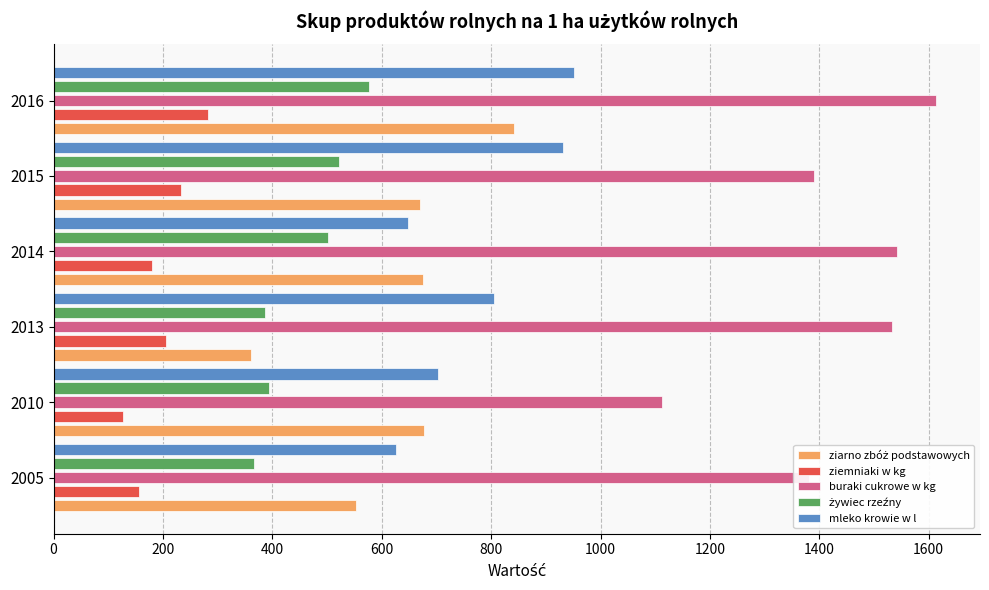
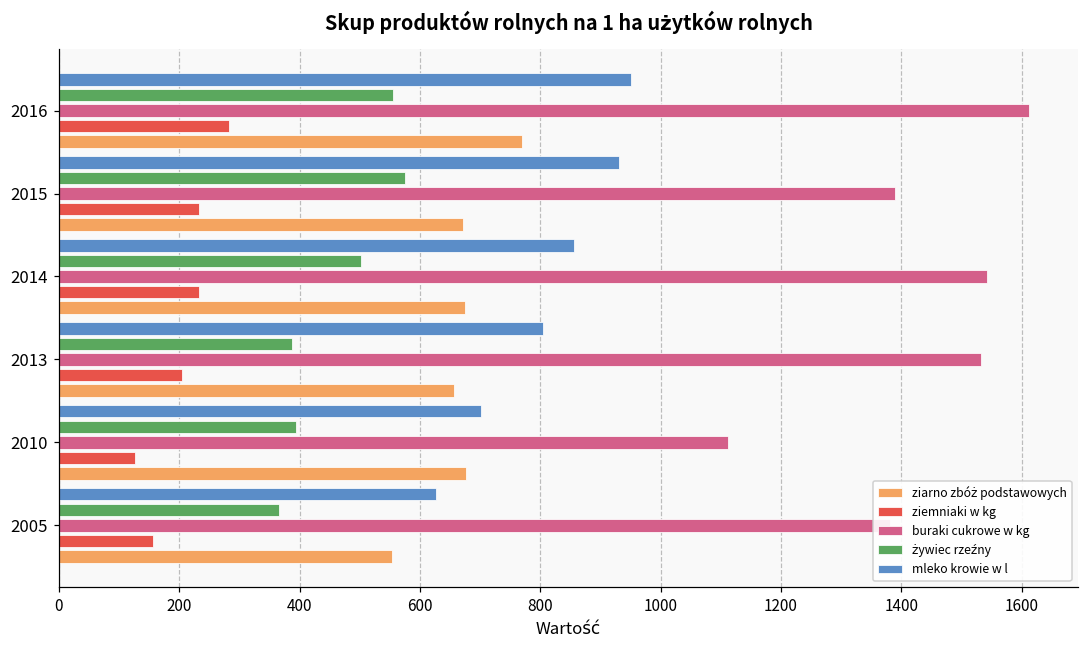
żywiec rzeźny, 2016: 580 -> 560
ziarno zbóż podstawowych, 2016: 840 -> 770
żywiec rzeźny, 2015: 520 -> 570
mleko krowie w l, 2014: 650 -> 860
ziemniaki w kg, 2014: 180 -> 230
ziarno zbóż podstawowych, 2013: 360 -> 660
